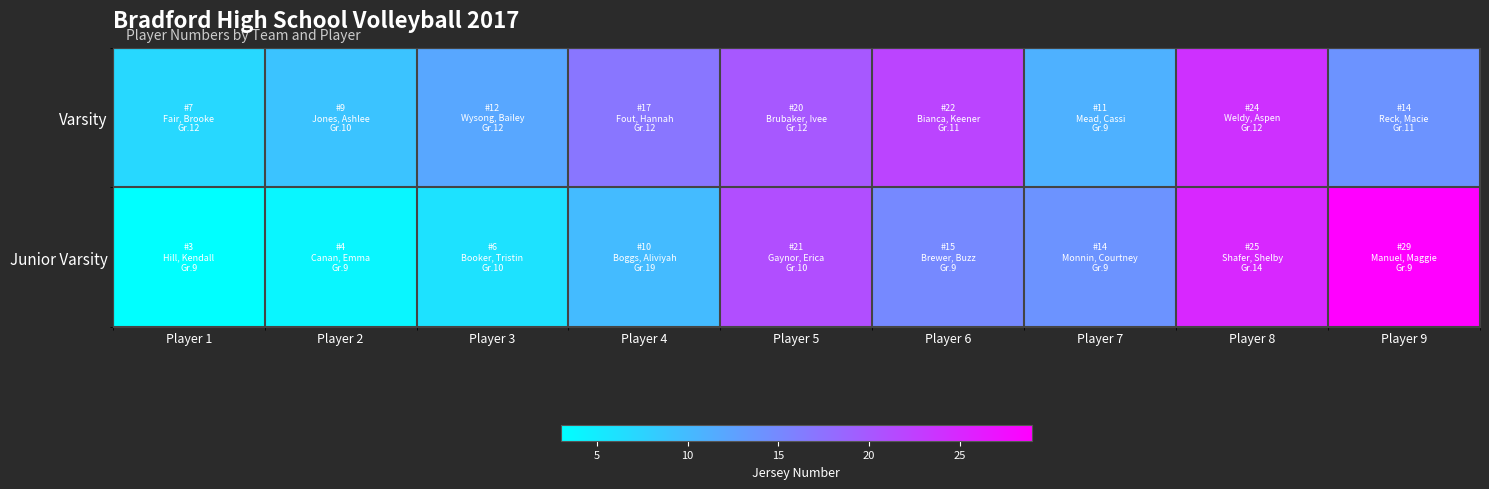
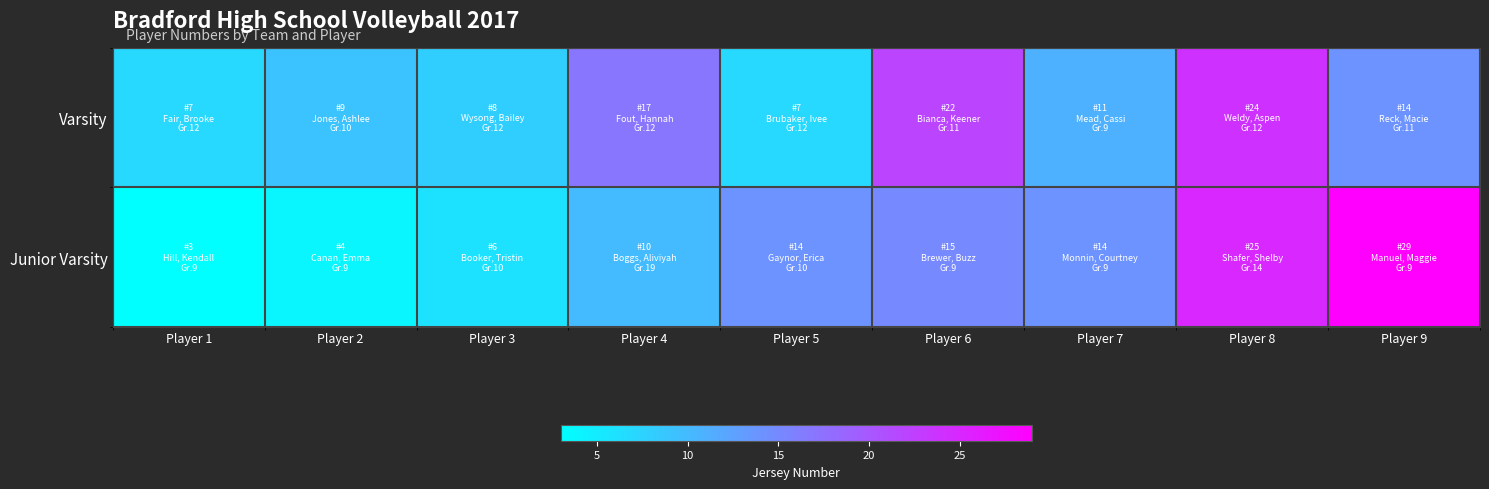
Varsity, Player 3: 12 -> 8
Varsity, Player 5: 20 -> 7
Junior Varsity, Player 5: 21 -> 14
